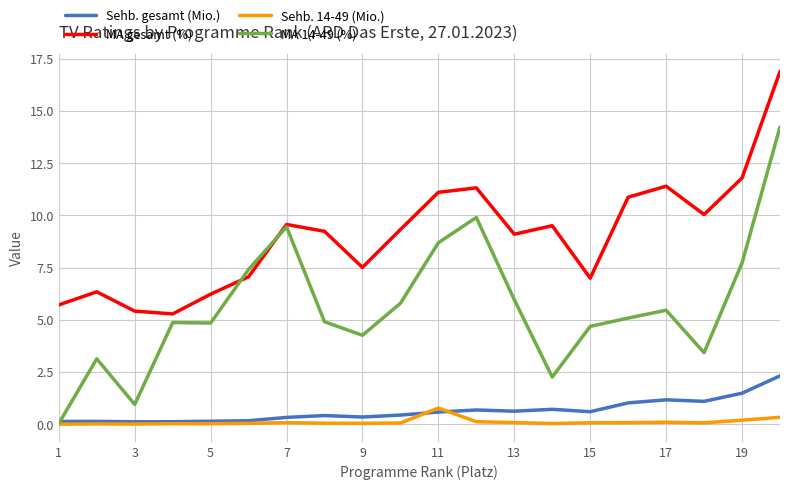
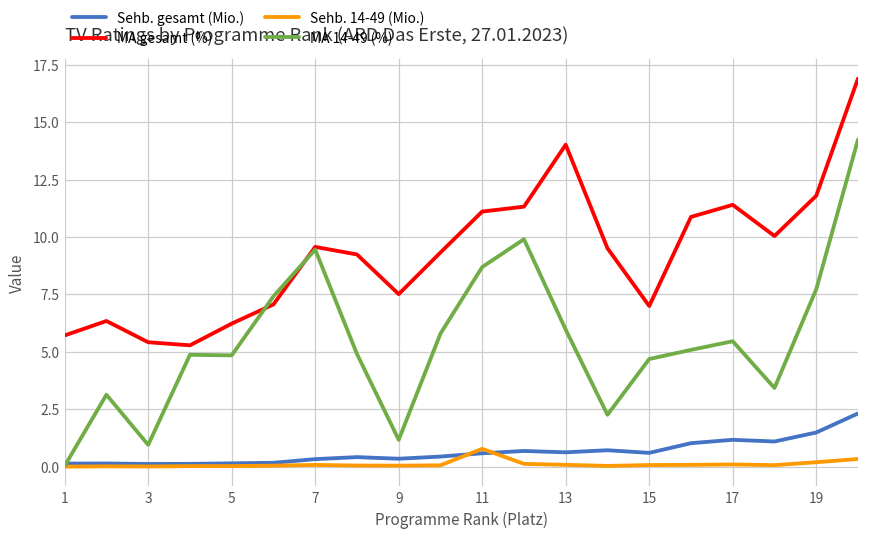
MA 14-49 (%), 9: 4.3 -> 1.2
MA gesamt (%), 13: 9.1 -> 14.0
